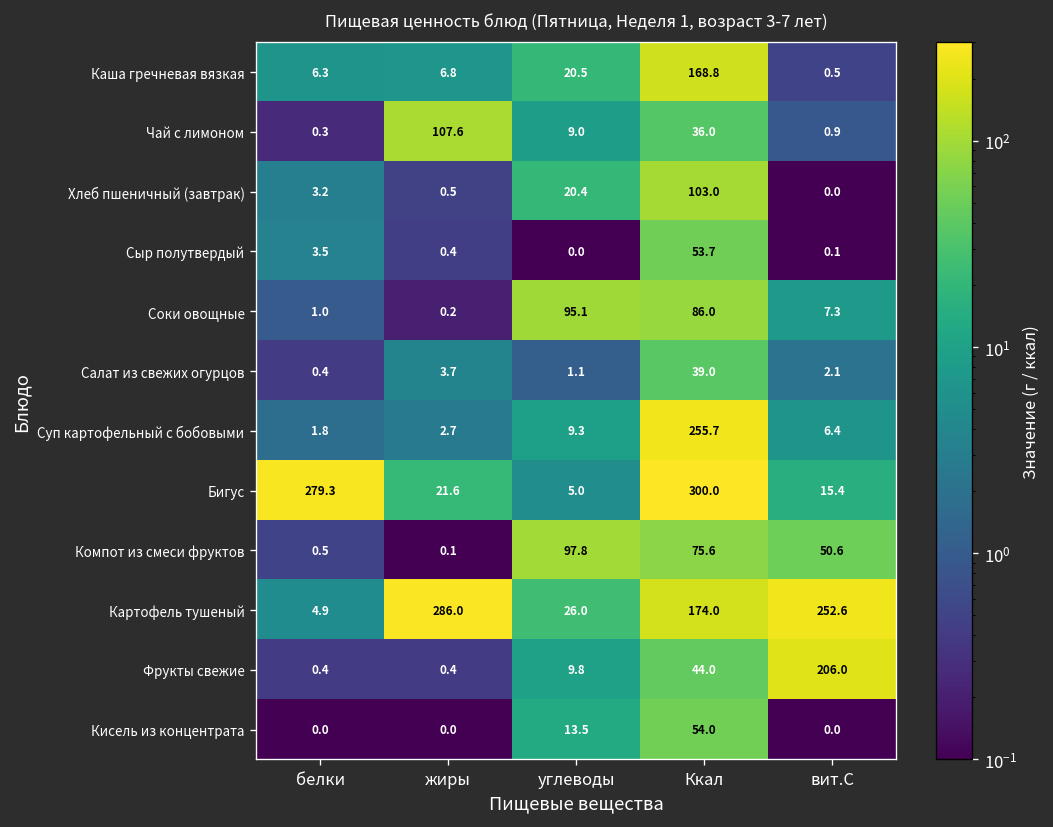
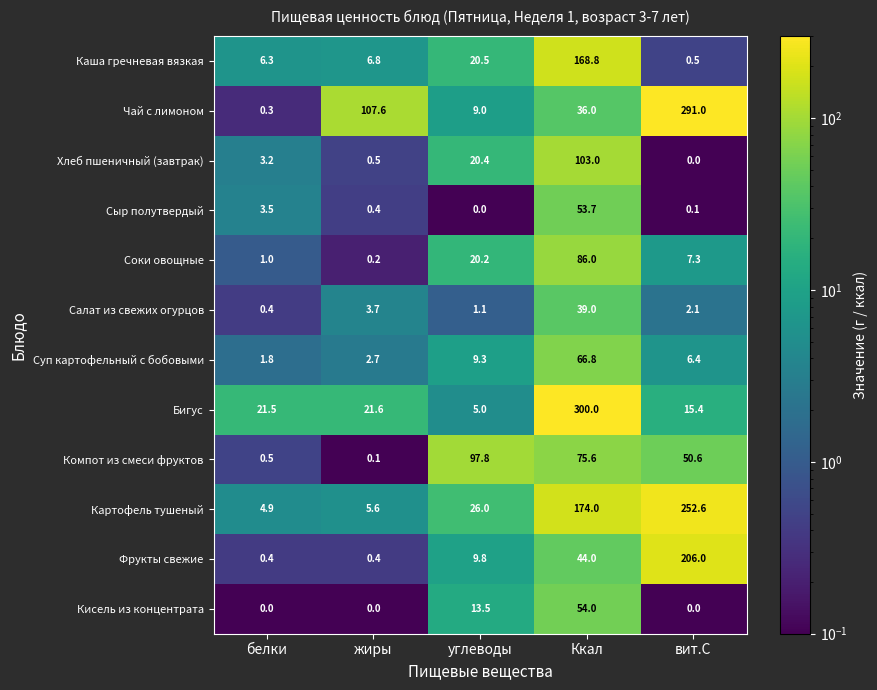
Чай с лимоном, вит.С: 0.9 -> 291.0
Соки овощные, углеводы: 95.1 -> 20.2
Суп картофельный с бобовыми, Ккал: 255.7 -> 66.8
Бигус, белки: 279.3 -> 21.5
Картофель тушеный, жиры: 286.0 -> 5.6
